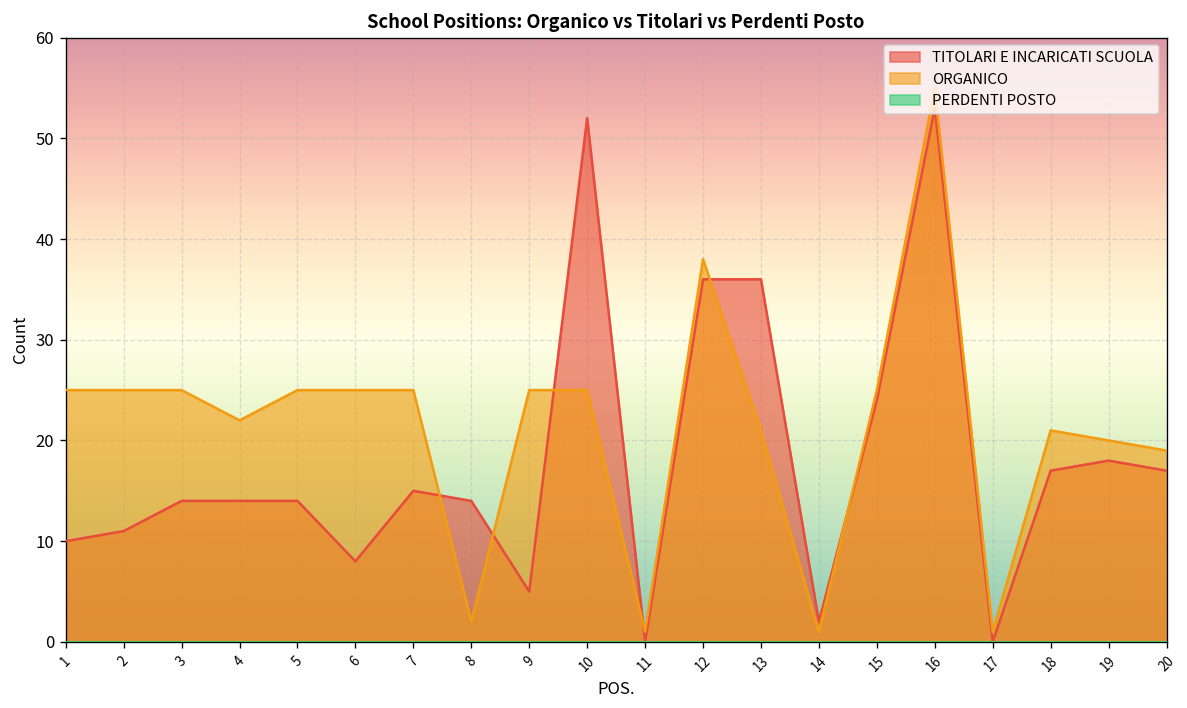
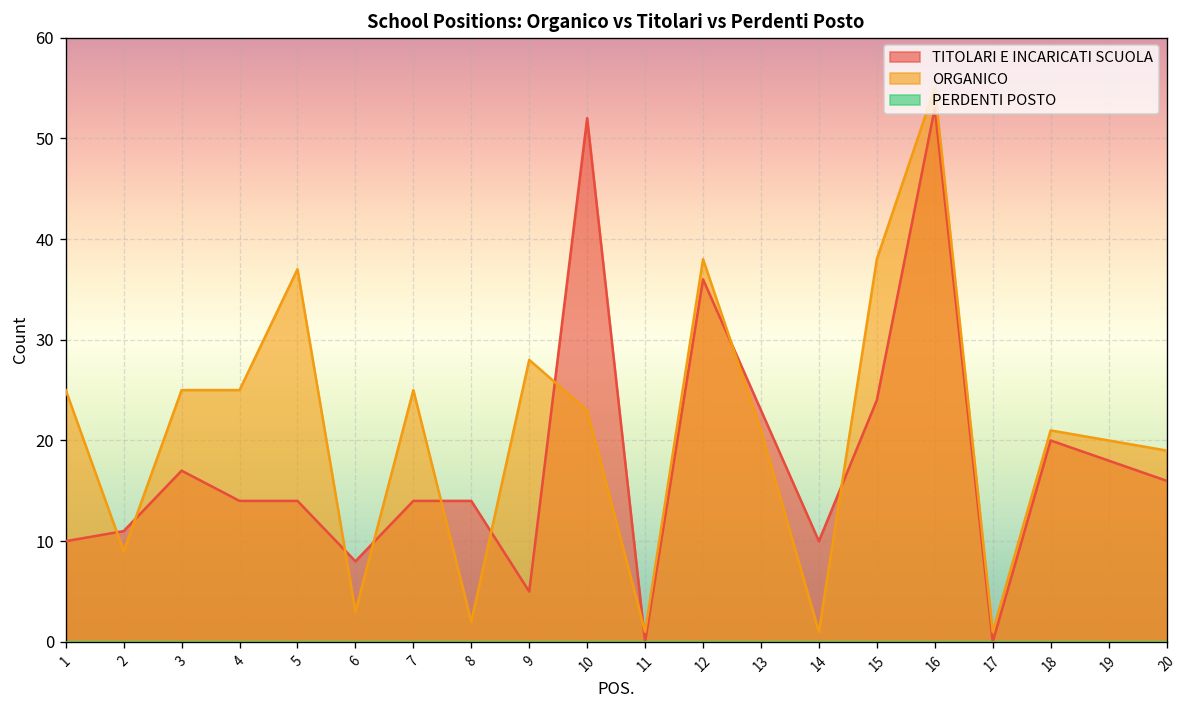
ORGANICO, 2: 25 -> 9
TITOLARI E INCARICATI SCUOLA, 3: 14 -> 17
ORGANICO, 4: 22 -> 25
ORGANICO, 5: 25 -> 37
ORGANICO, 6: 25 -> 3
TITOLARI E INCARICATI SCUOLA, 7: 15 -> 14
ORGANICO, 9: 25 -> 28
ORGANICO, 10: 25 -> 23
TITOLARI E INCARICATI SCUOLA, 13: 36 -> 23
TITOLARI E INCARICATI SCUOLA, 14: 2 -> 10
ORGANICO, 15: 25 -> 38
TITOLARI E INCARICATI SCUOLA, 18: 17 -> 20
TITOLARI E INCARICATI SCUOLA, 20: 17 -> 16
